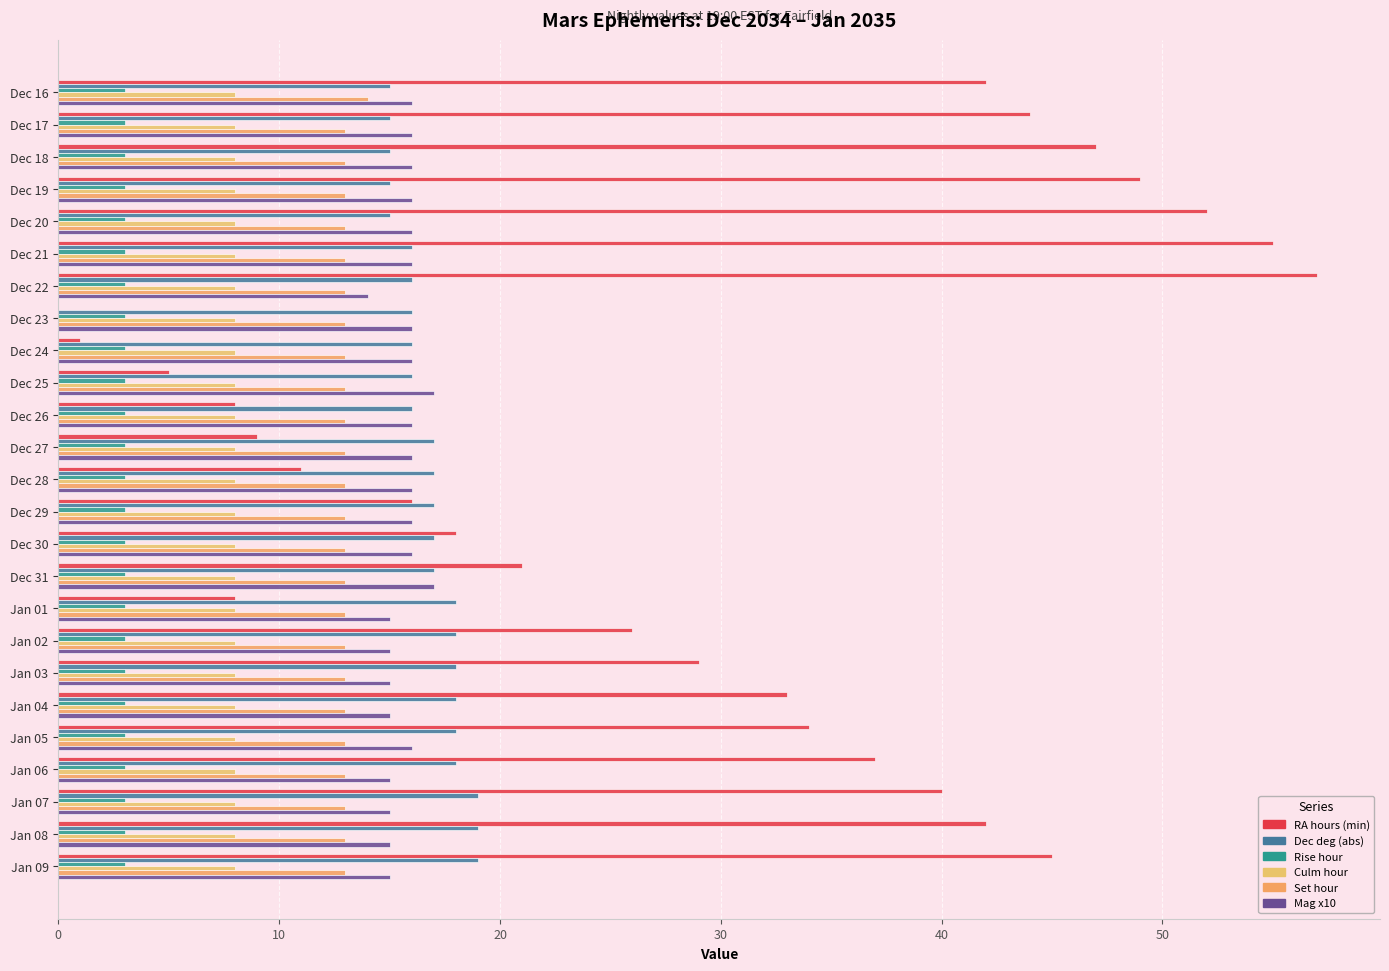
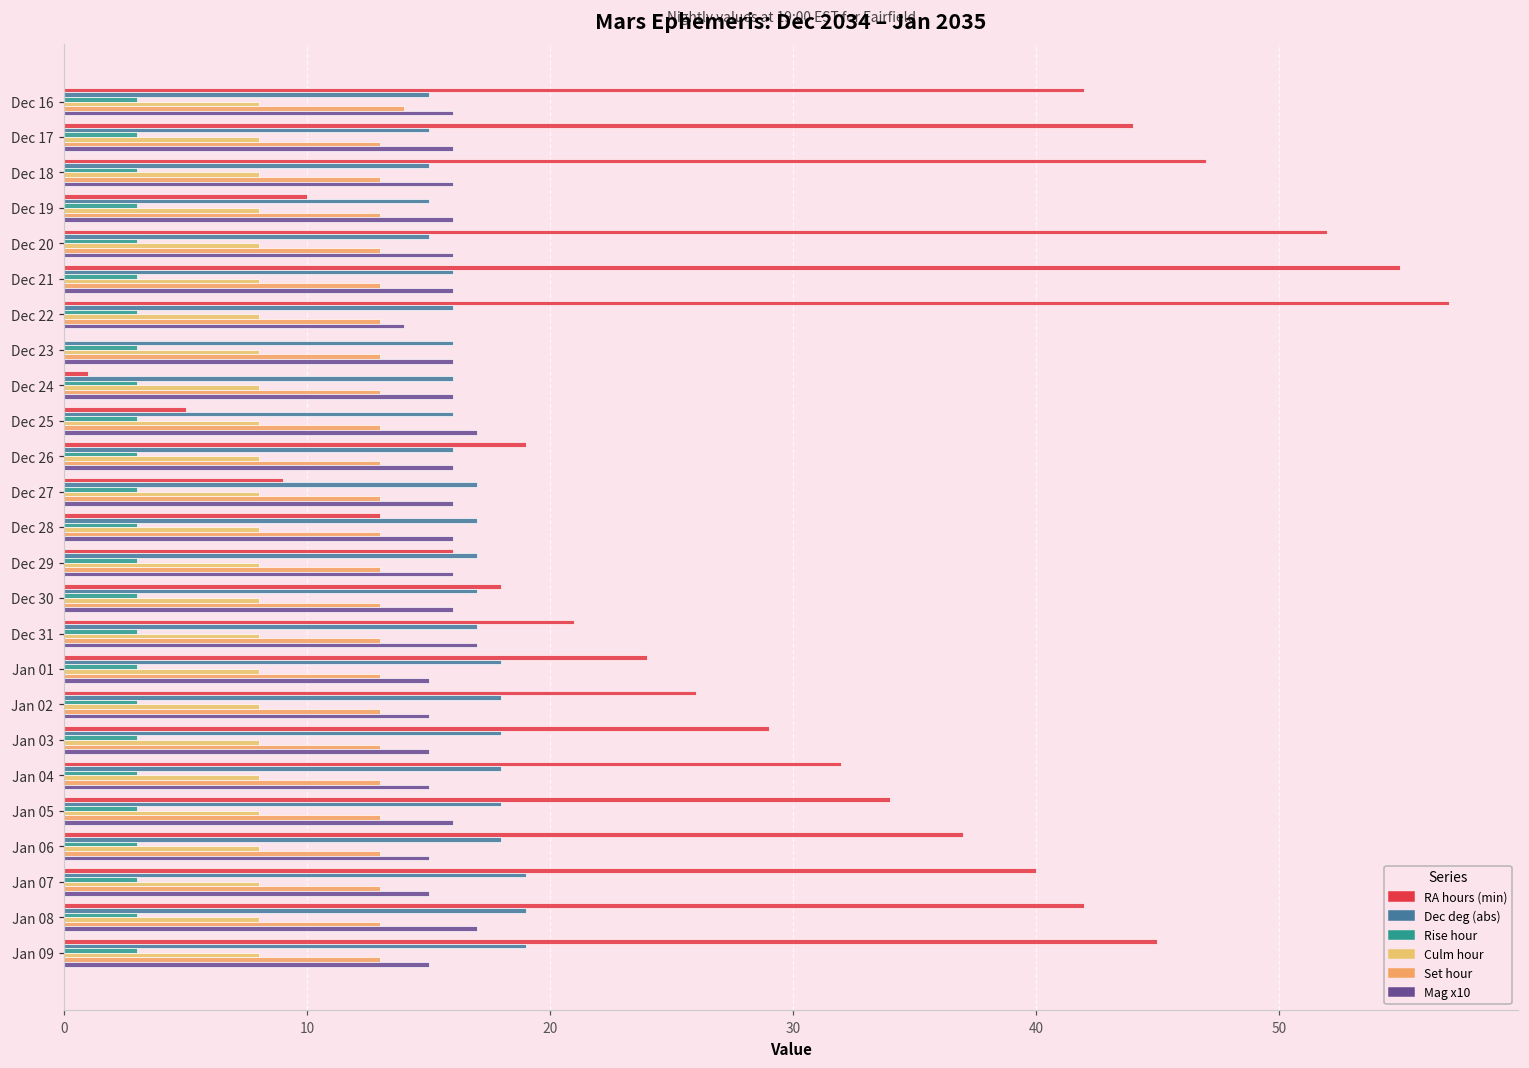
RA hours (min), Dec 19: 49 -> 10
RA hours (min), Dec 26: 8 -> 19
RA hours (min), Dec 28: 11 -> 13
RA hours (min), Jan 01: 8 -> 24
RA hours (min), Jan 04: 33 -> 32
Mag x10, Jan 08: 15 -> 17
